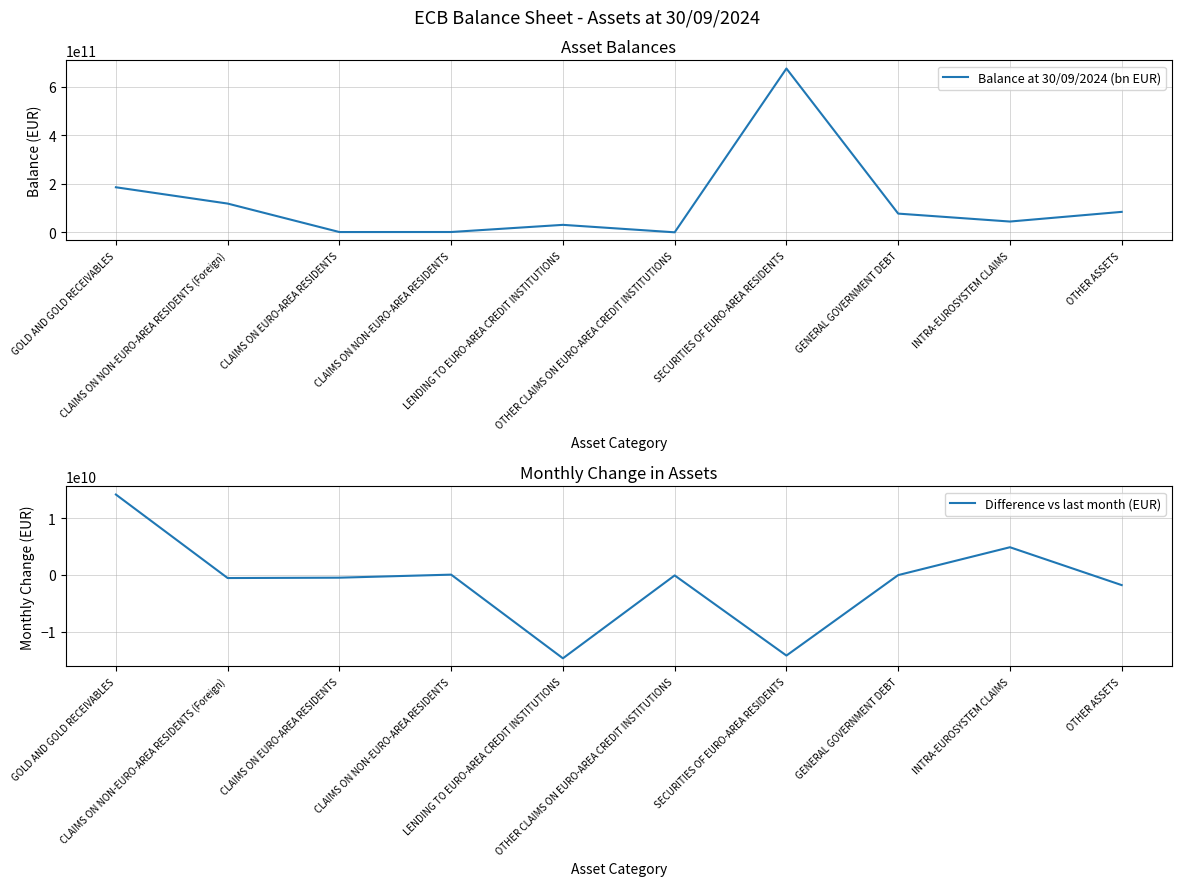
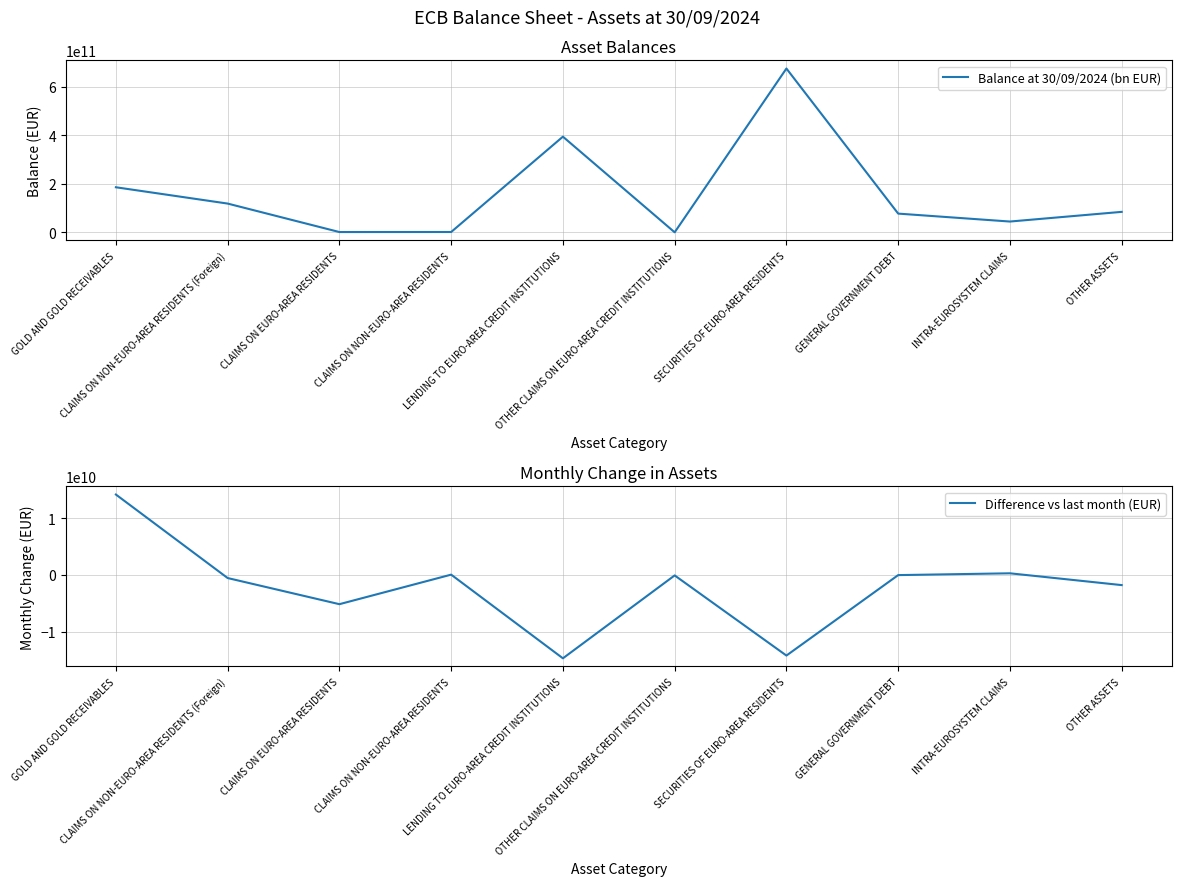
Asset Balances, LENDING TO EURO-AREA CREDIT INSTITUTIONS: 30000000000 -> 390000000000
Monthly Change in Assets, CLAIMS ON EURO-AREA RESIDENTS: 0 -> -5000000000
Monthly Change in Assets, INTRA-EUROSYSTEM CLAIMS: 5000000000 -> 0
